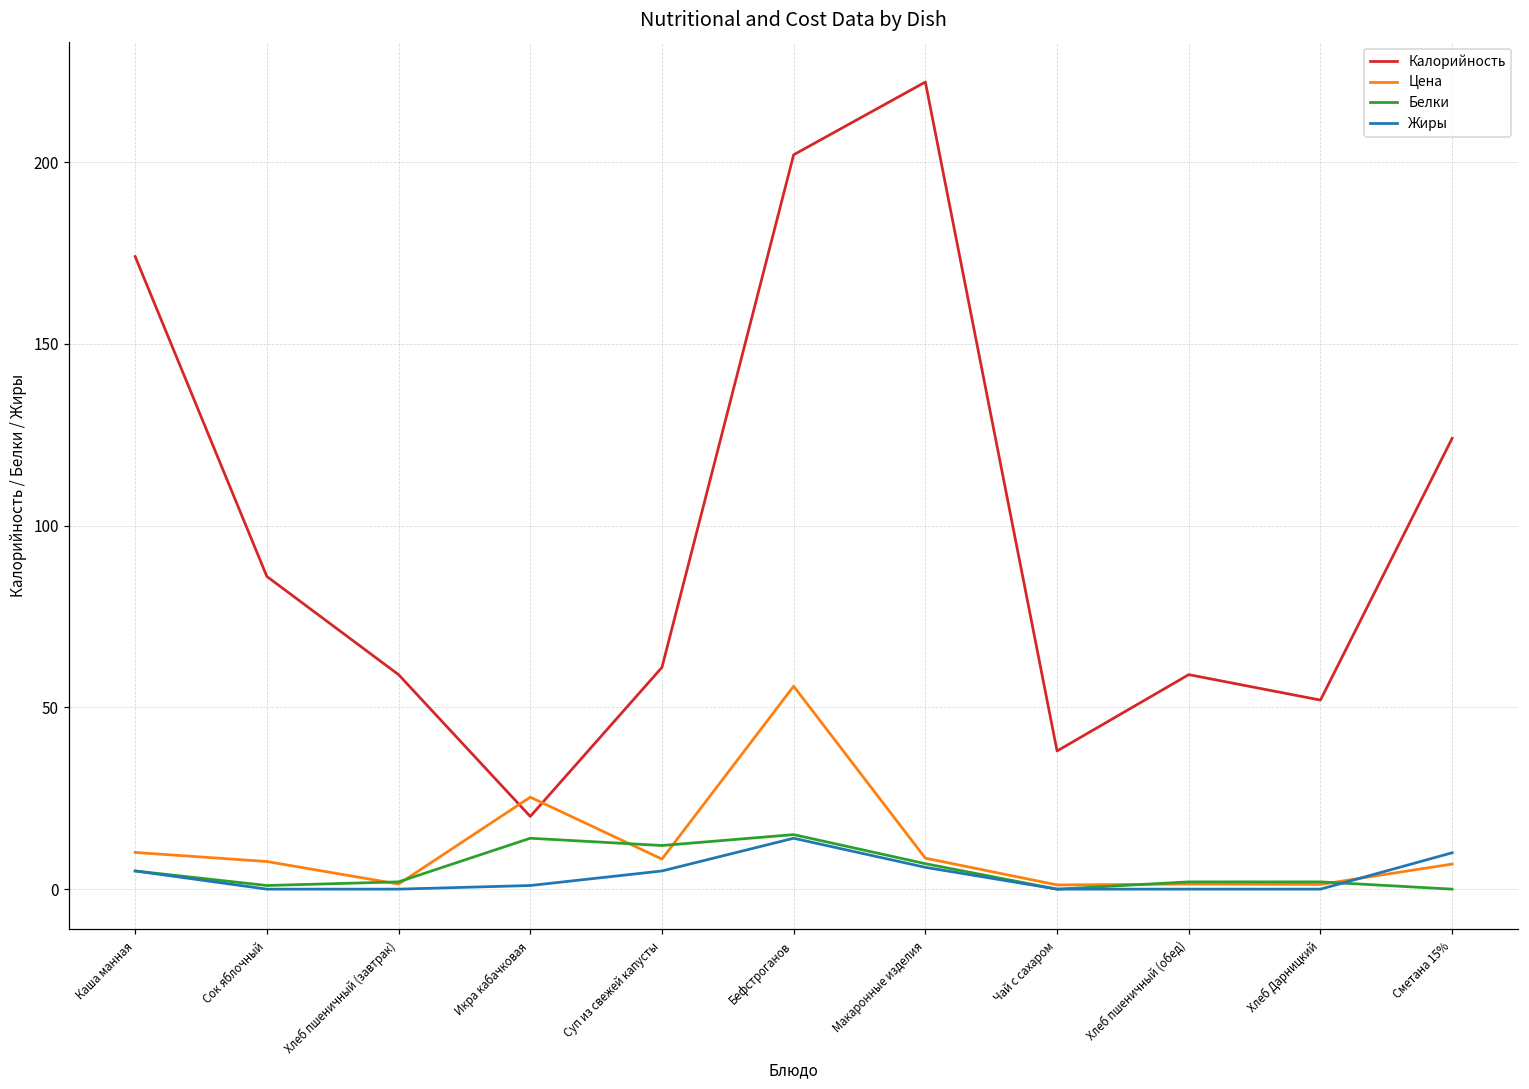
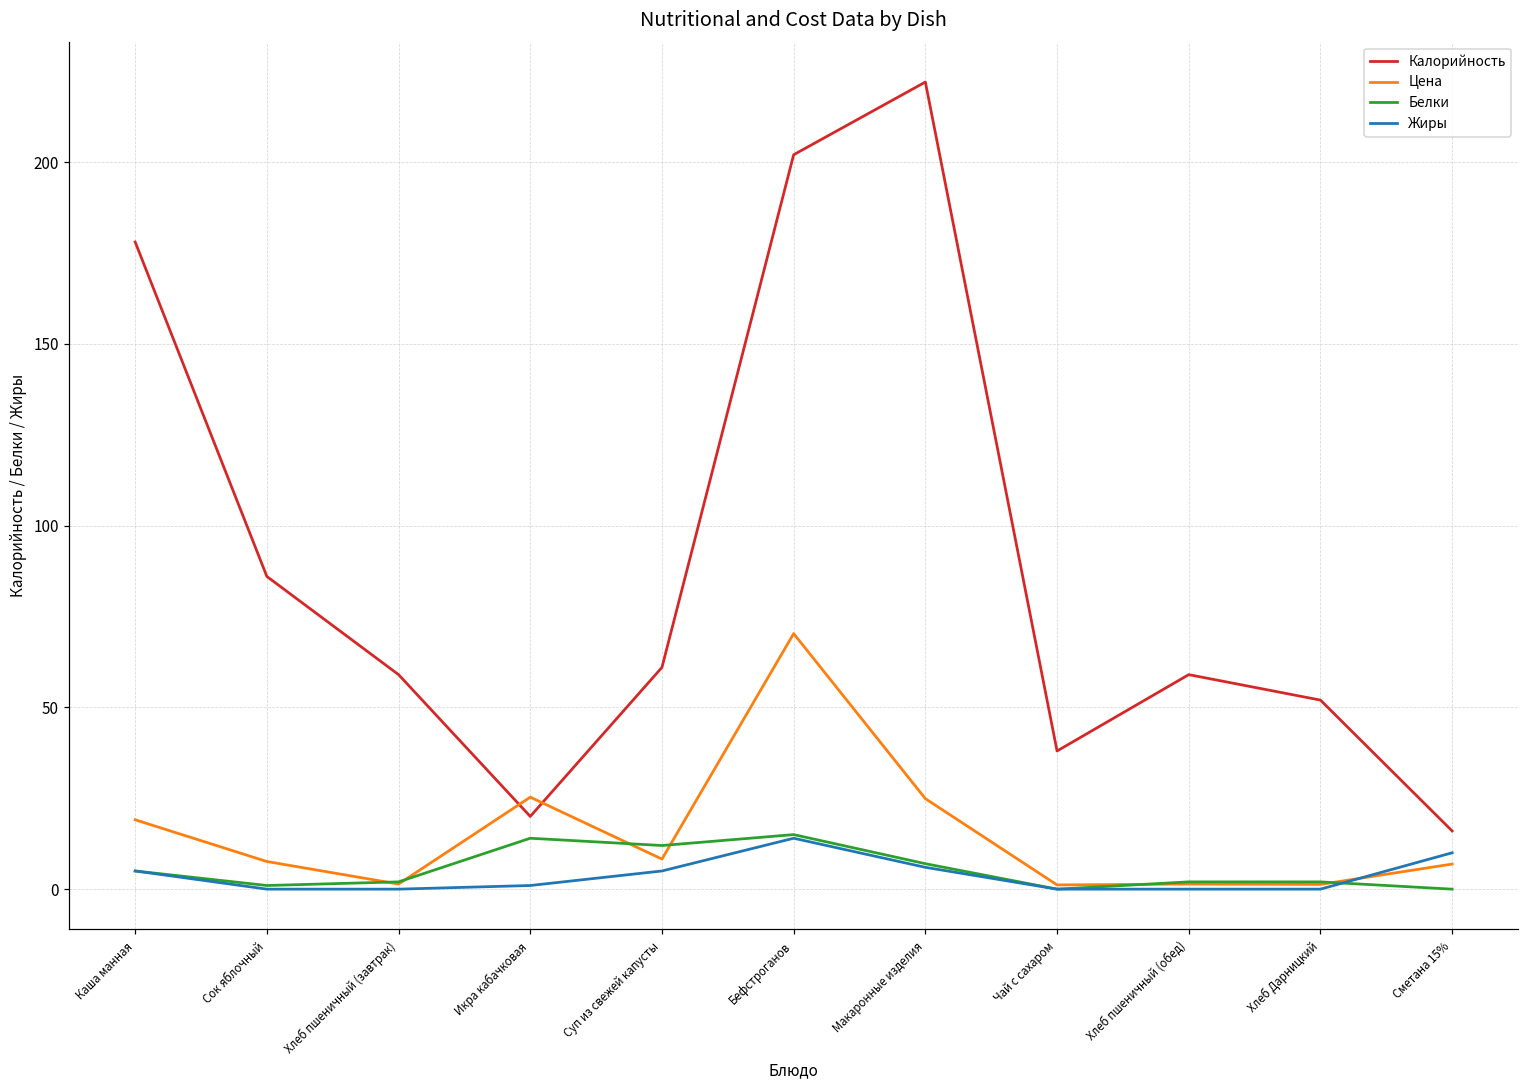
Калорийность, Каша манная: 174 -> 178
Цена, Каша манная: 10 -> 19
Цена, Бефстроганов: 56 -> 70
Цена, Макаронные изделия: 9 -> 25
Калорийность, Сметана 15%: 124 -> 16
